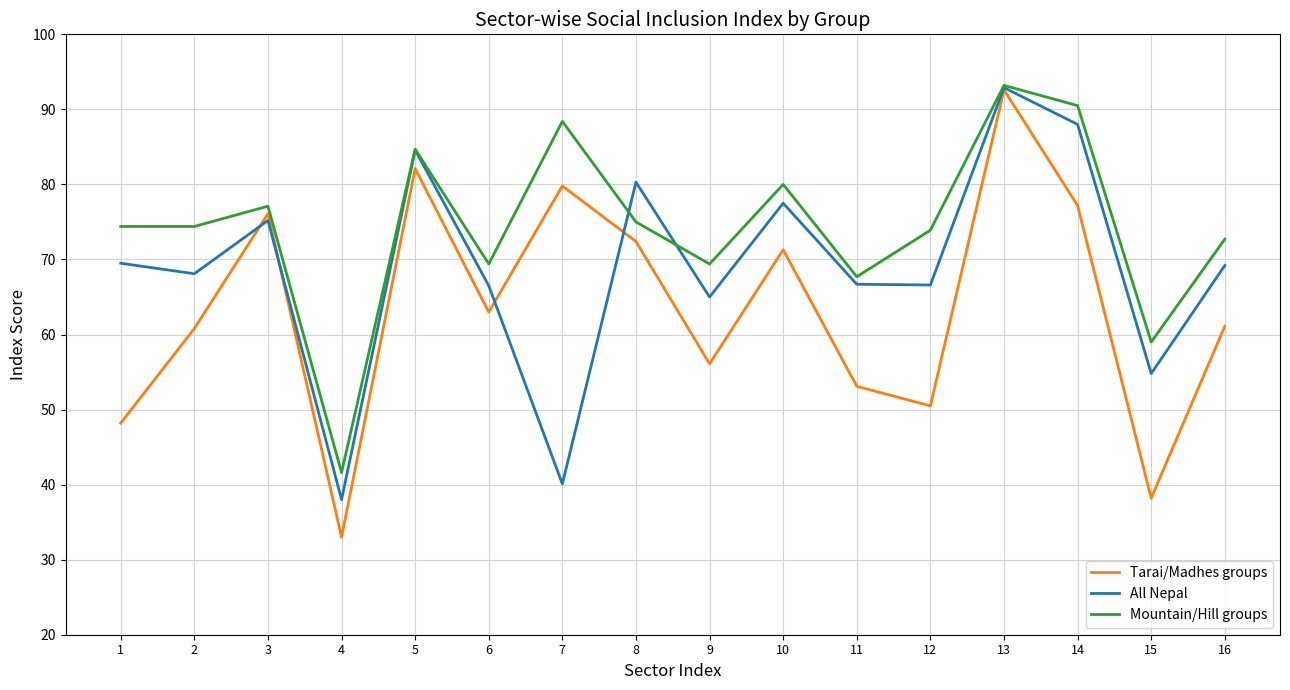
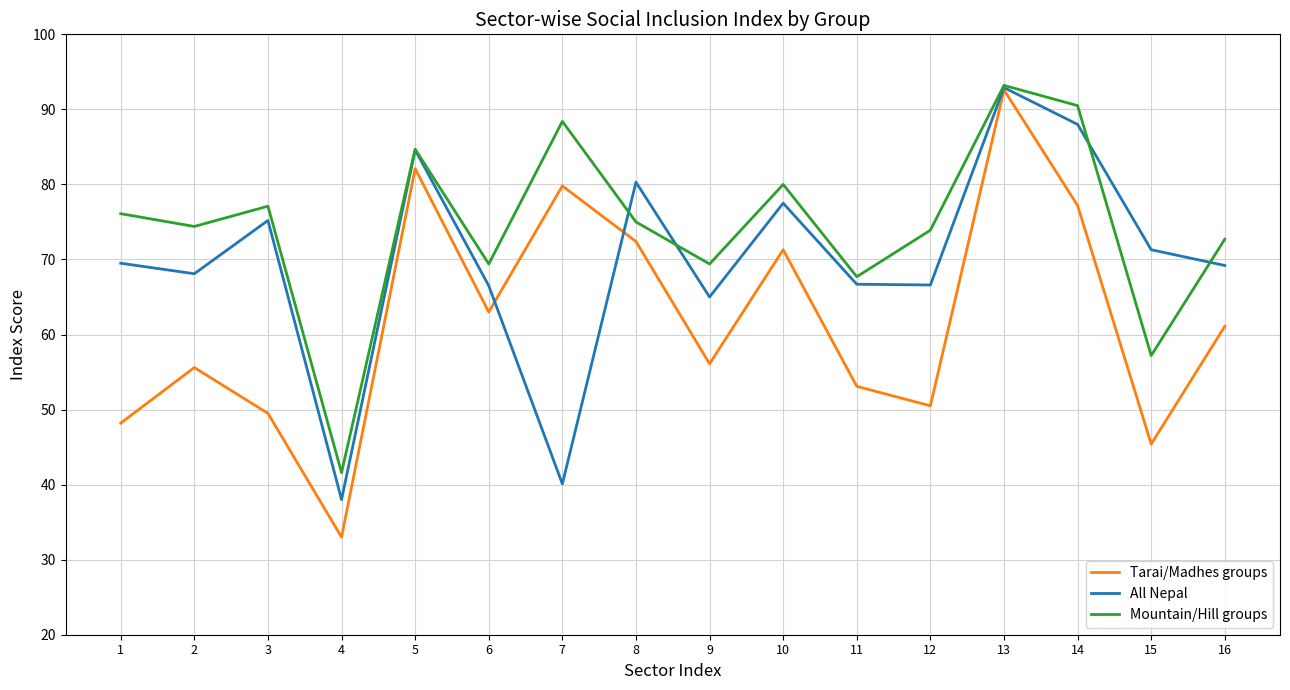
Mountain/Hill groups, 1: 74 -> 76
Tarai/Madhes groups, 2: 61 -> 56
Tarai/Madhes groups, 3: 76 -> 50
Tarai/Madhes groups, 15: 38 -> 45
All Nepal, 15: 55 -> 71
Mountain/Hill groups, 15: 59 -> 57
